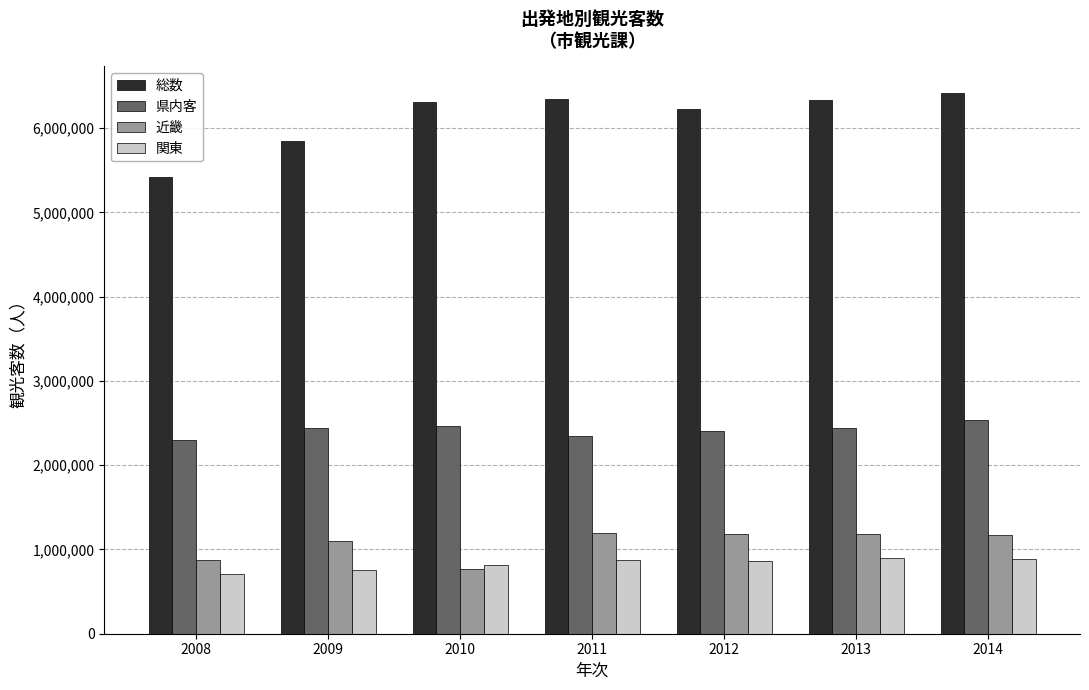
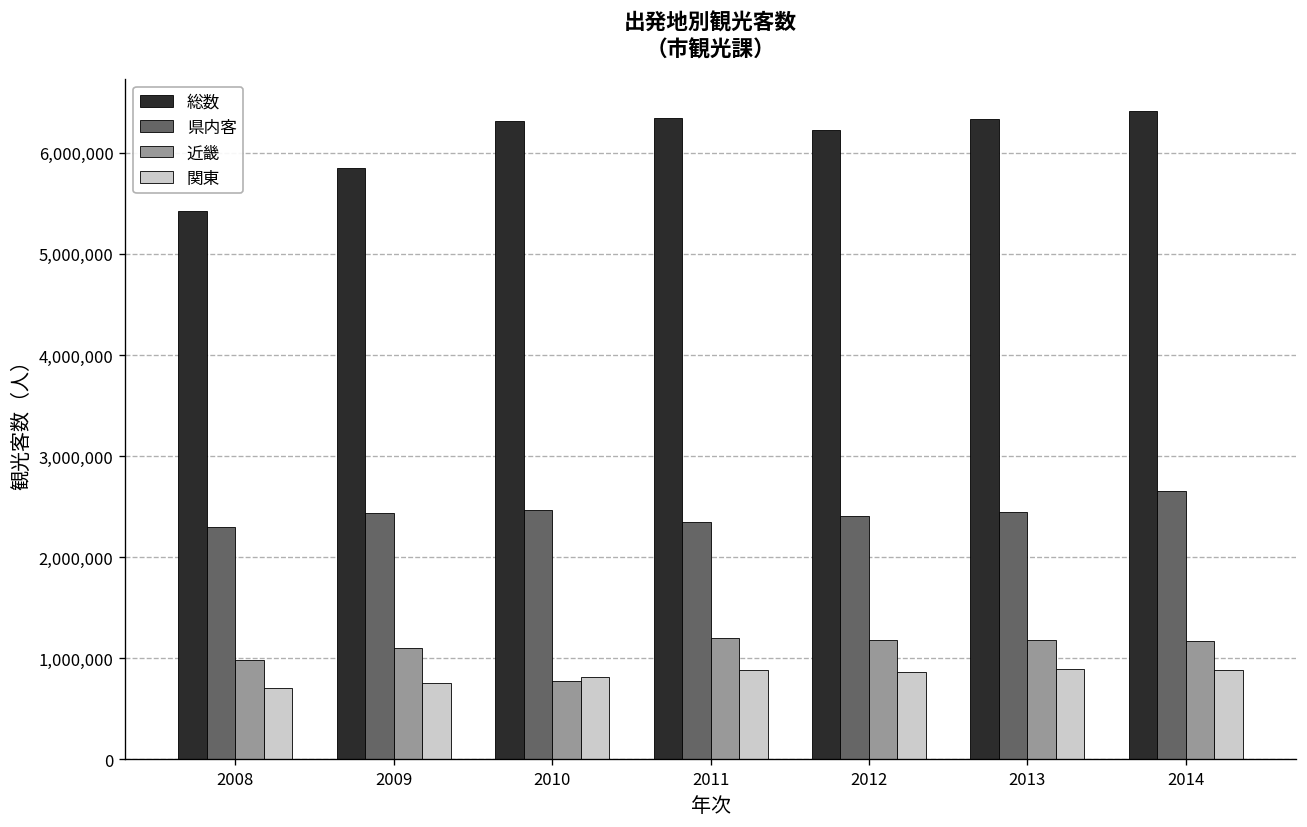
近畿, 2008: 900,000 -> 1,000,000
県内客, 2014: 2,500,000 -> 2,700,000
